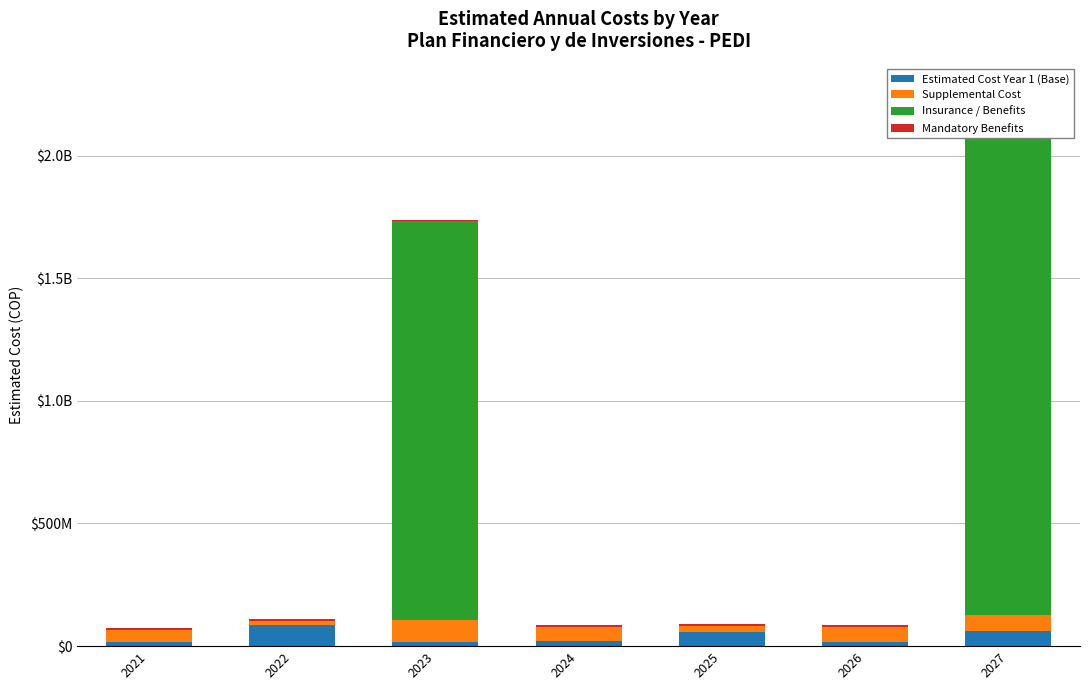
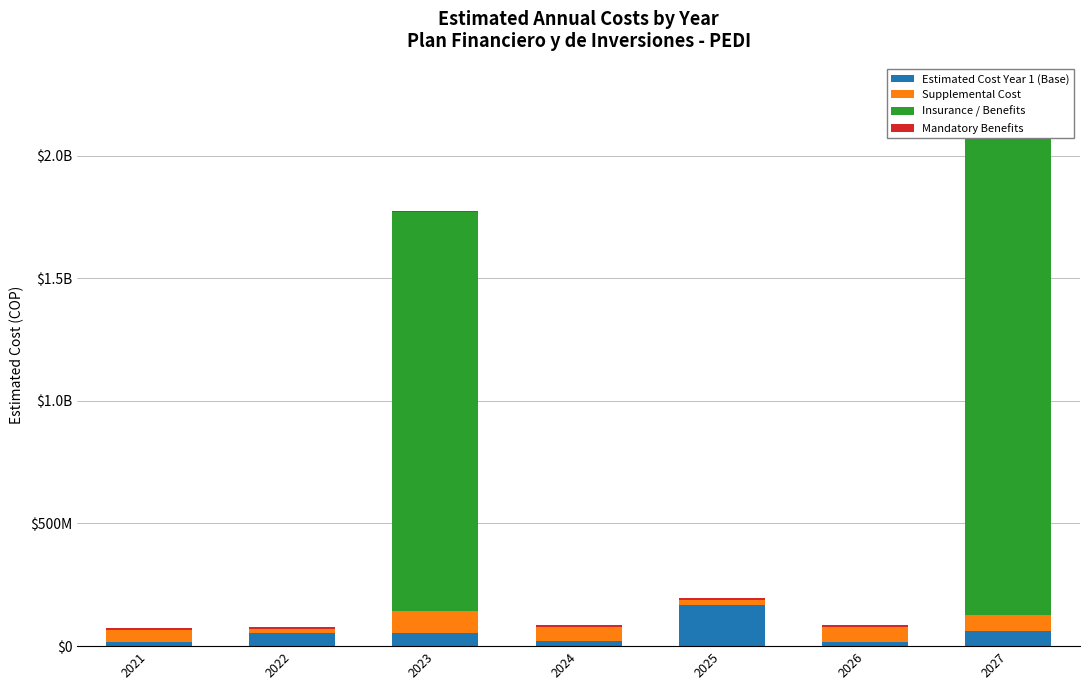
Estimated Cost Year 1 (Base), 2022: $90000000 -> $50000000
Estimated Cost Year 1 (Base), 2023: $20000000 -> $50000000
Estimated Cost Year 1 (Base), 2025: $60000000 -> $170000000
